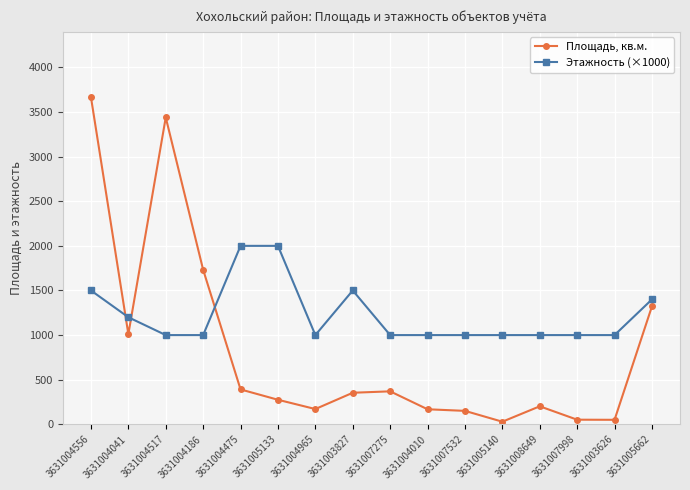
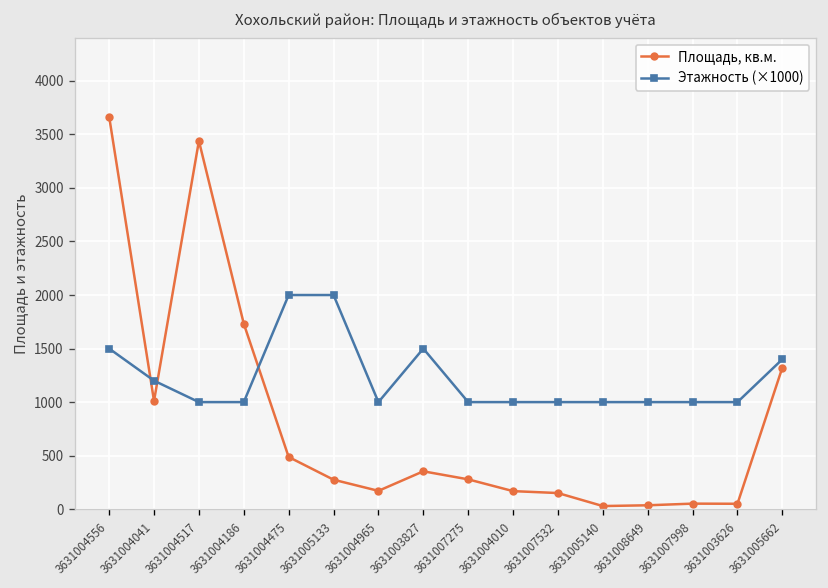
Площадь, кв.м., 3631004475: 400 -> 500
Площадь, кв.м., 3631007275: 400 -> 300
Площадь, кв.м., 3631008649: 200 -> 0
